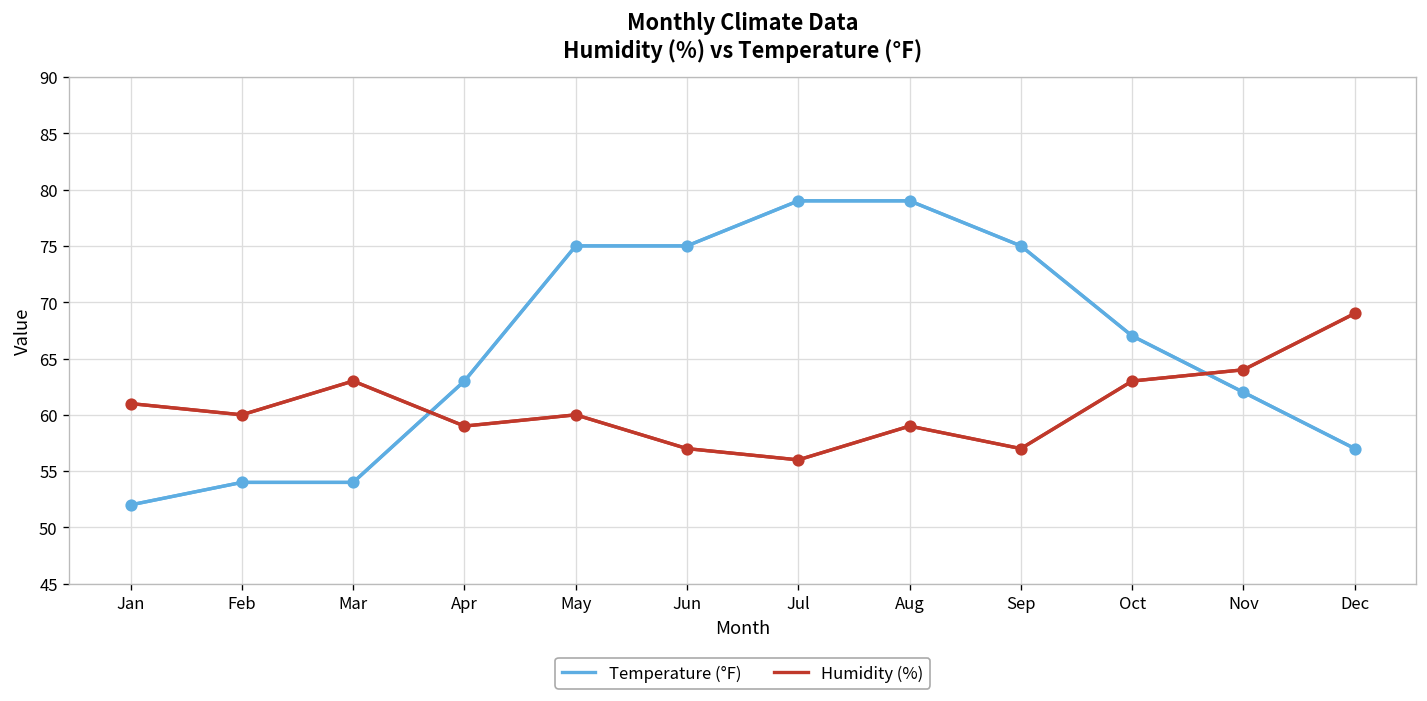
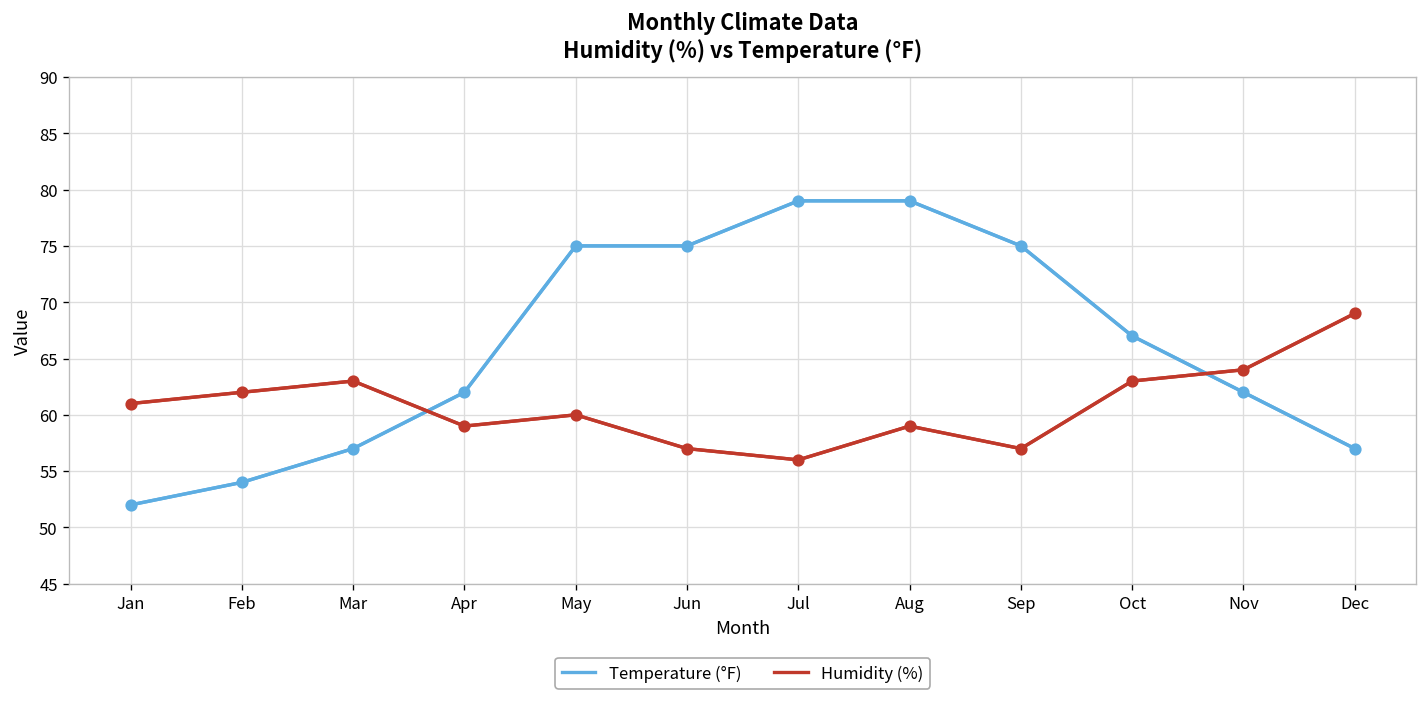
Humidity (%), Feb: 60 -> 62
Temperature (°F), Mar: 54 -> 57
Temperature (°F), Apr: 63 -> 62
